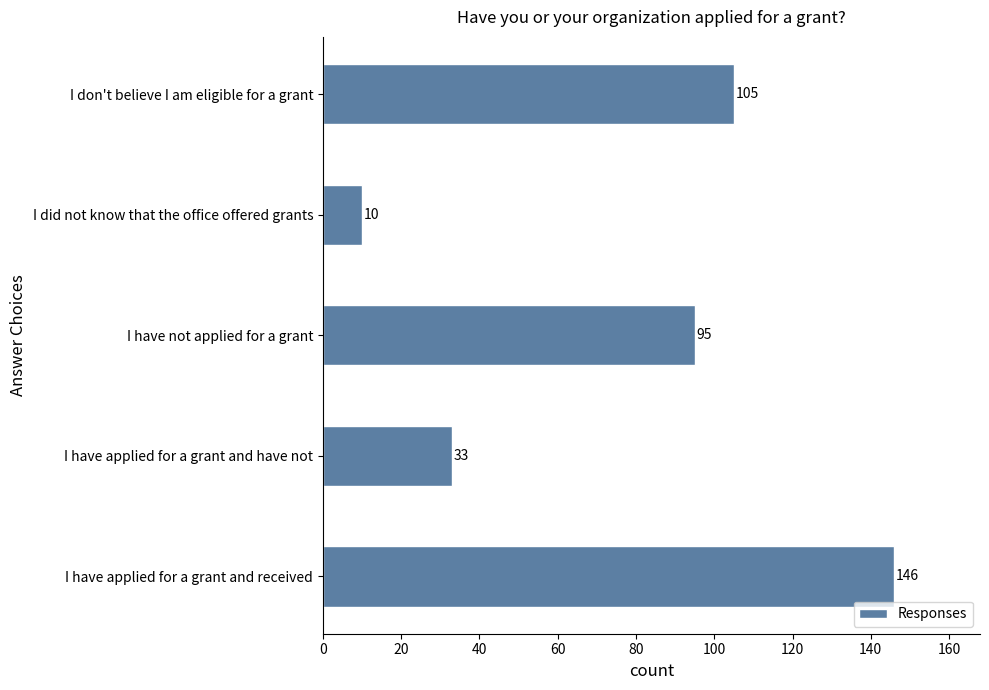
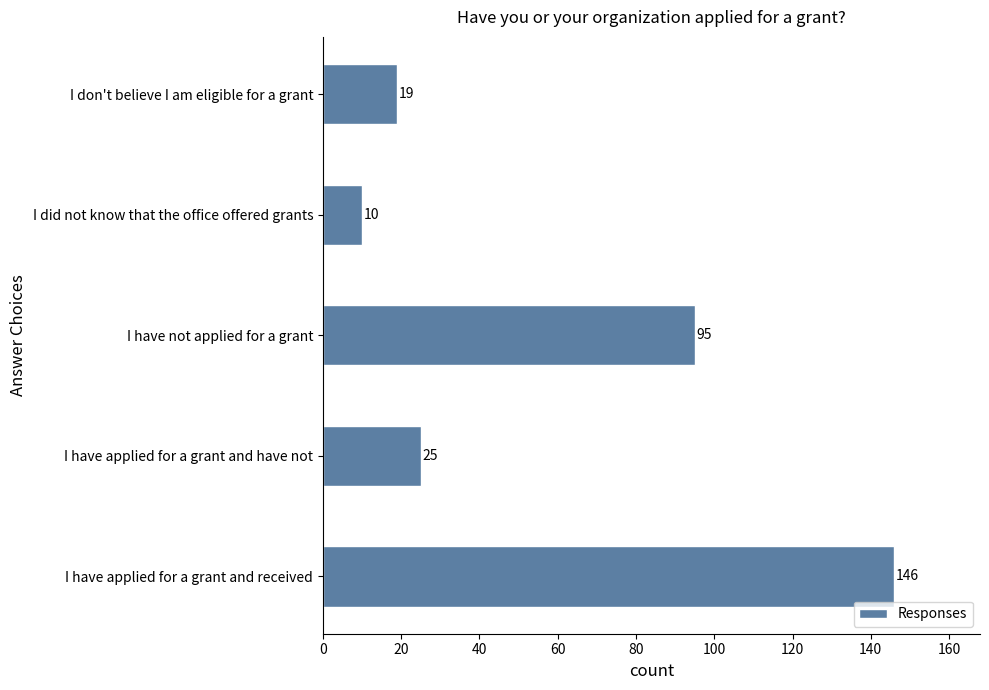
I don't believe I am eligible for a grant: 105 -> 19
I have applied for a grant and have not: 33 -> 25
